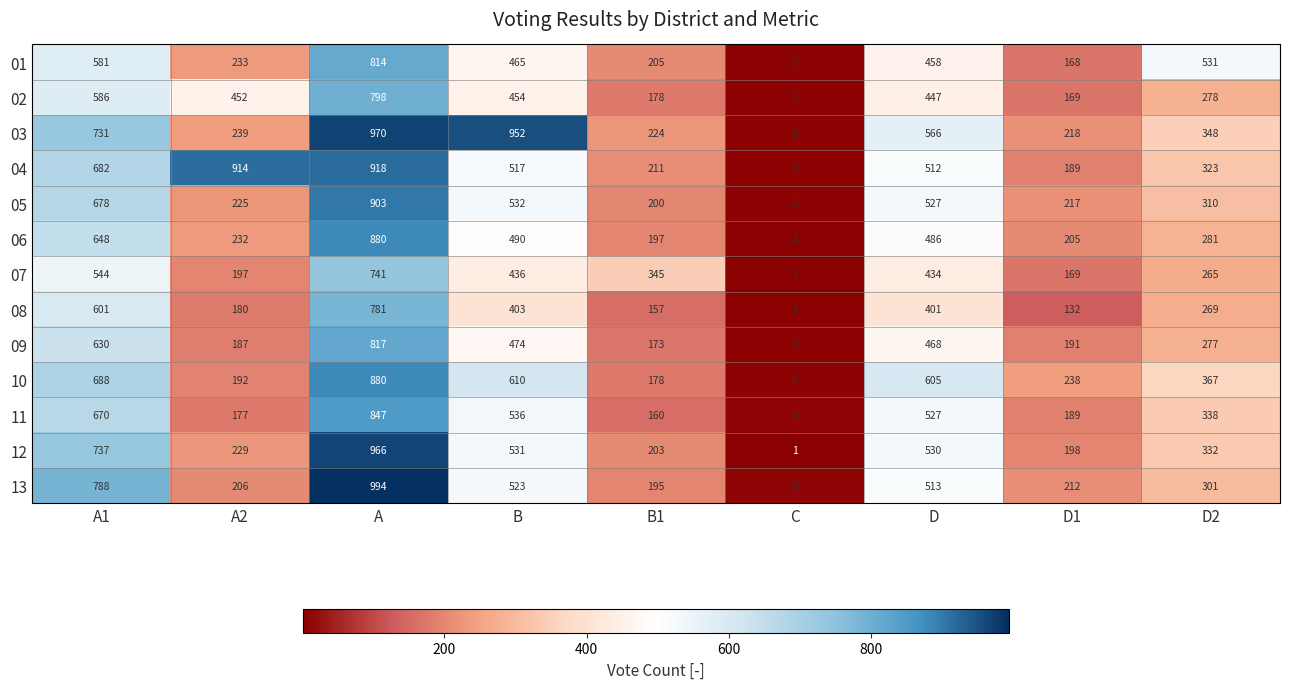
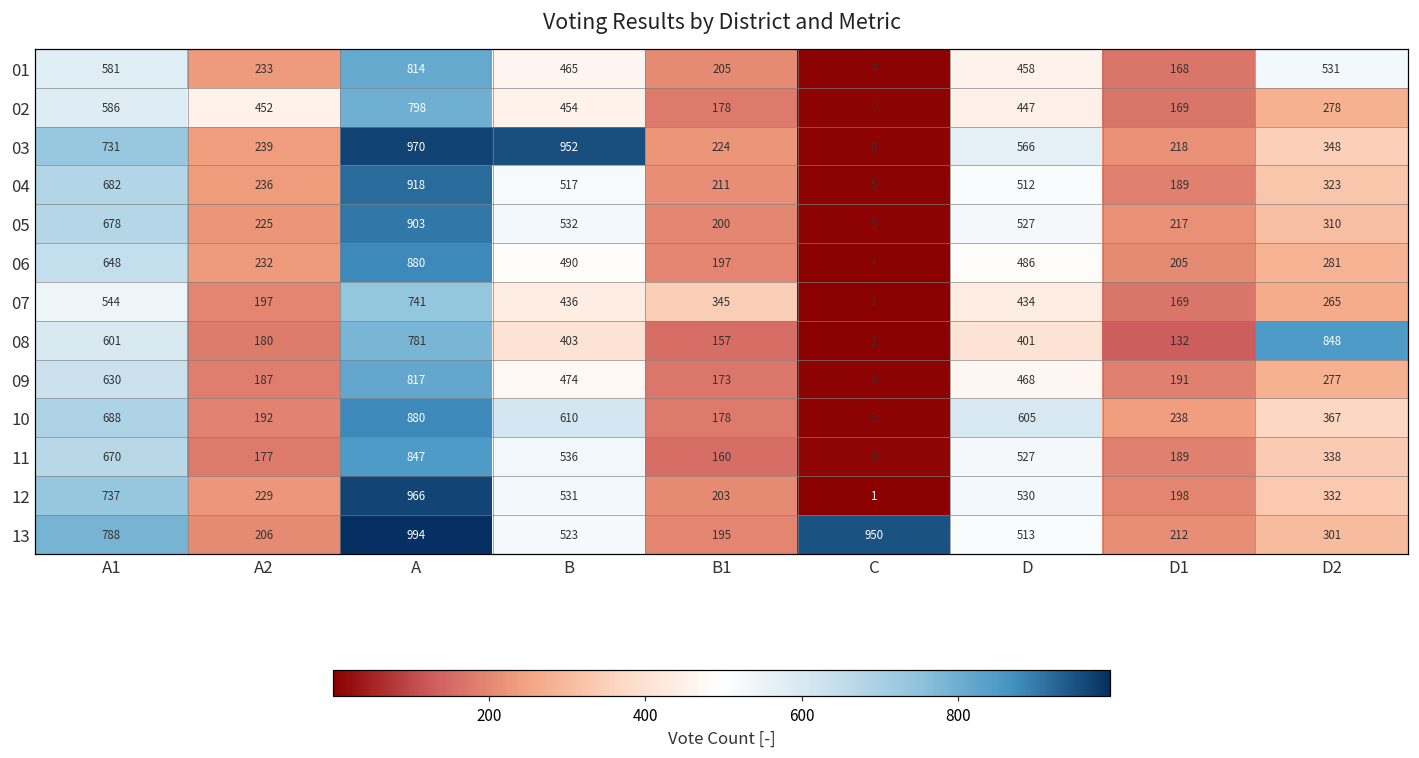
04, A2: 914 -> 236
08, D2: 269 -> 848
13, C: 10 -> 950
